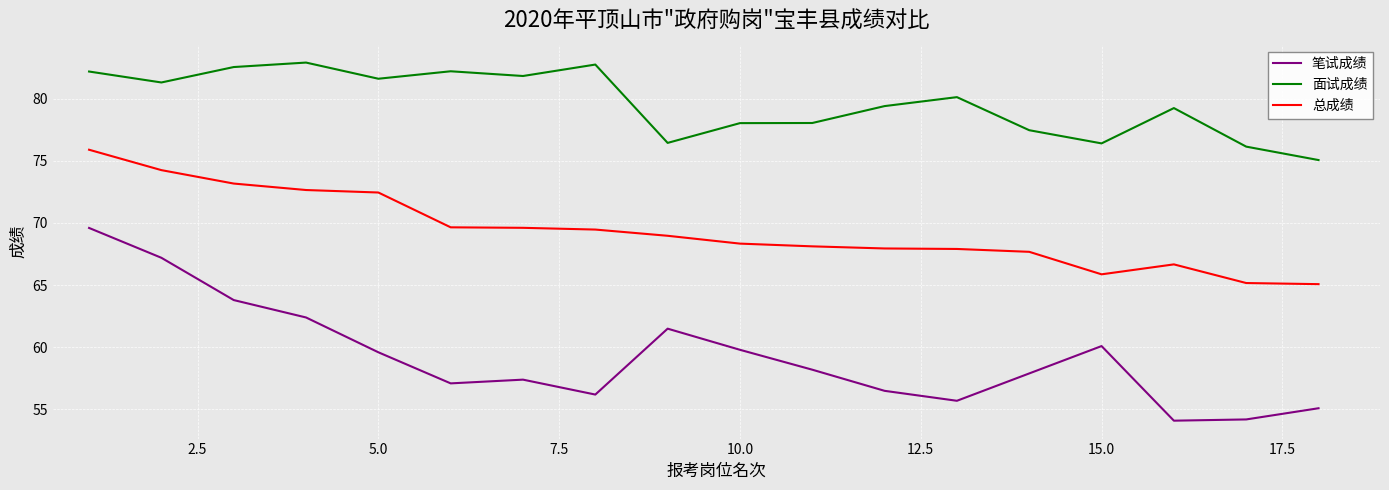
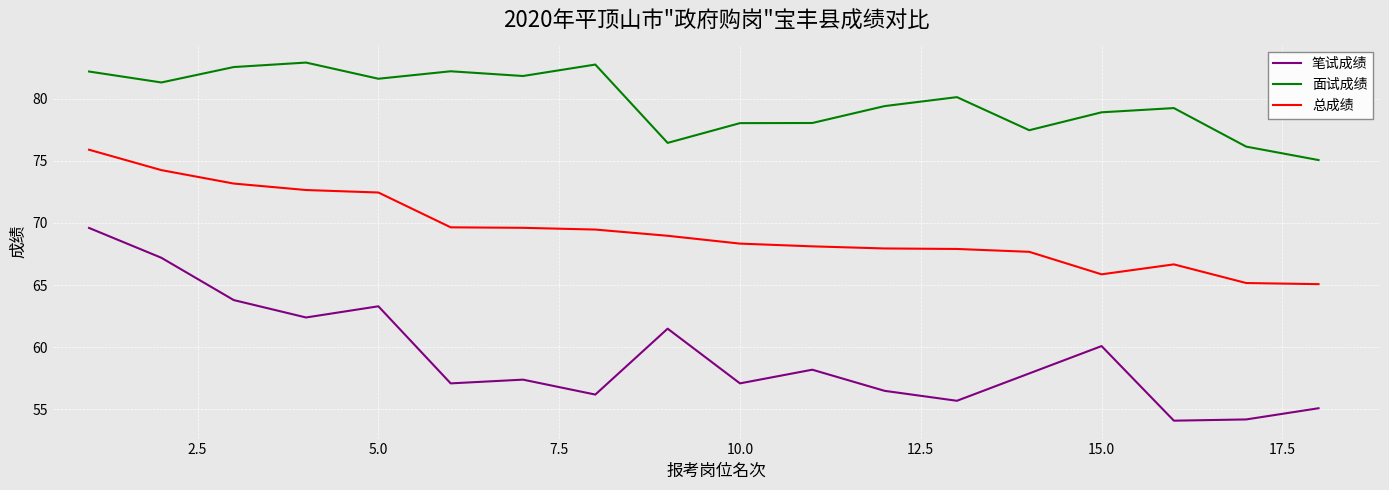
笔试成绩, 5.0: 59.6 -> 63.3
笔试成绩, 10.0: 59.8 -> 57.1
面试成绩, 15.0: 76.4 -> 78.9
